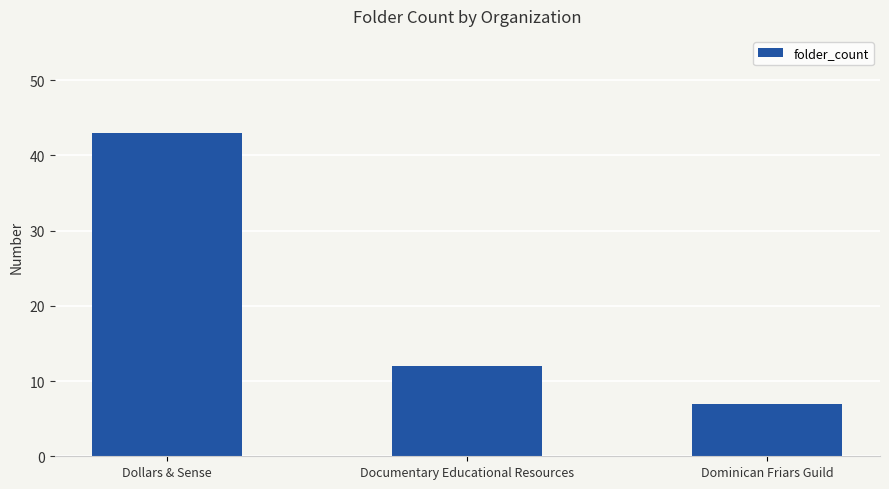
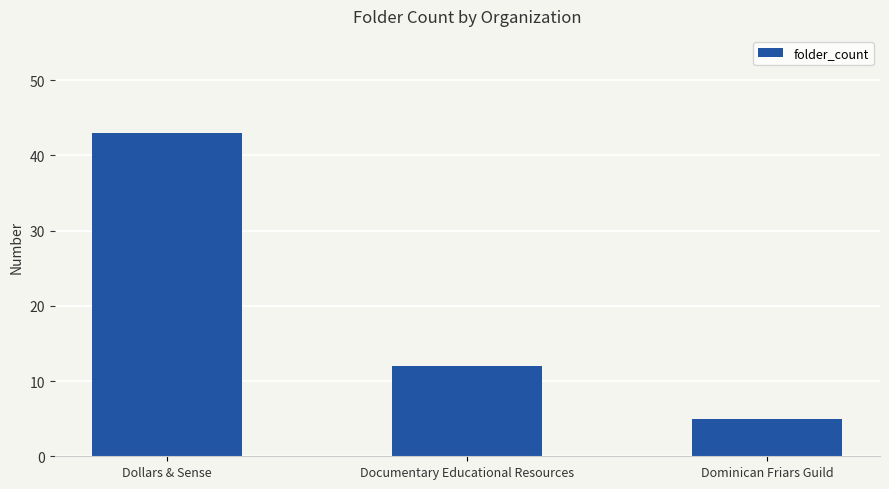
Dominican Friars Guild: 7 -> 5
